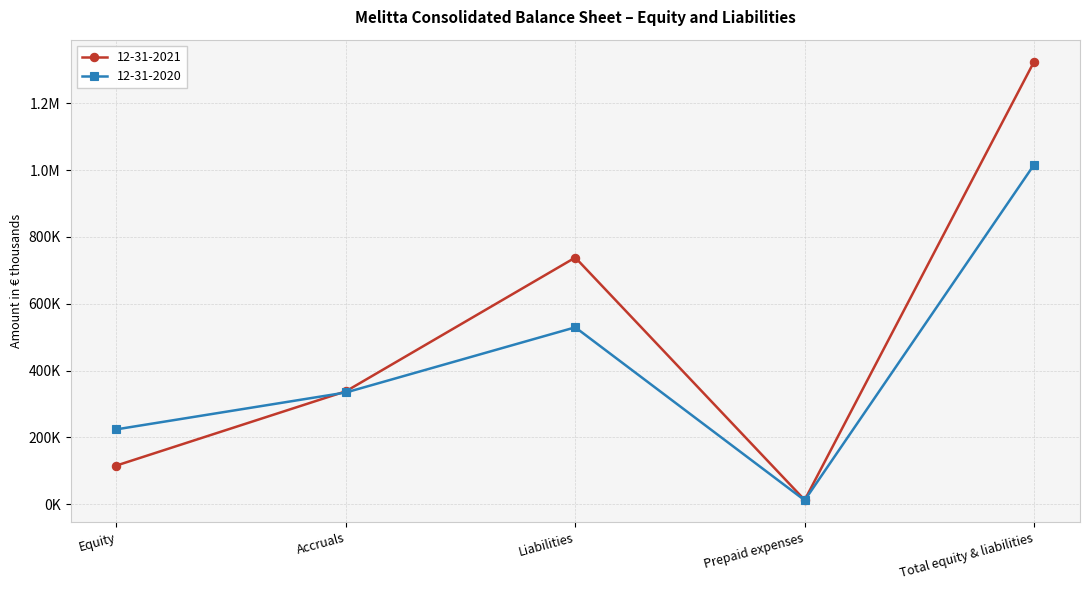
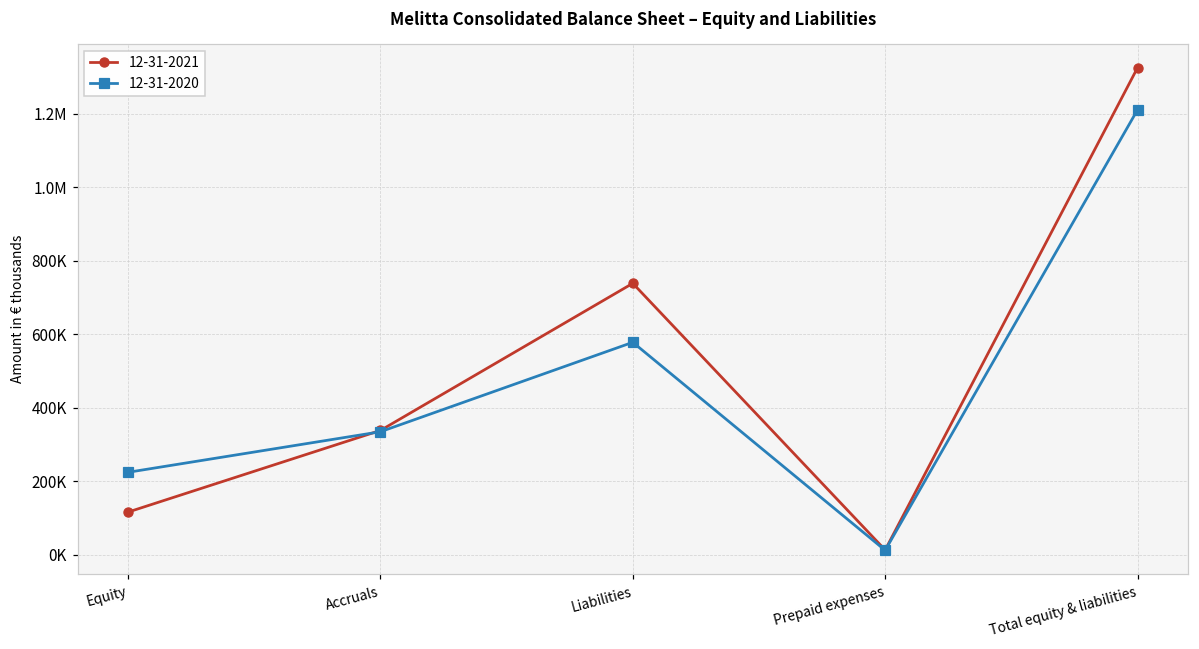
12-31-2020, Liabilities: 530000 -> 580000
12-31-2020, Total equity & liabilities: 1020000 -> 1210000
